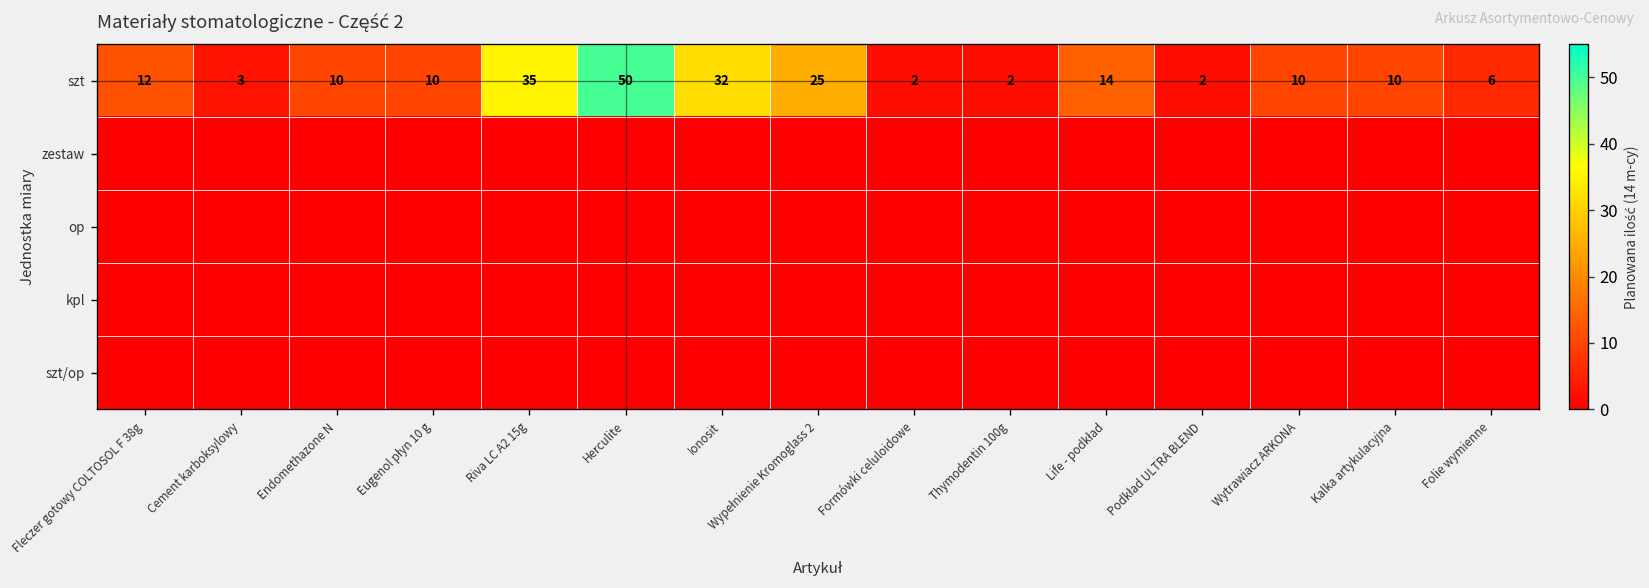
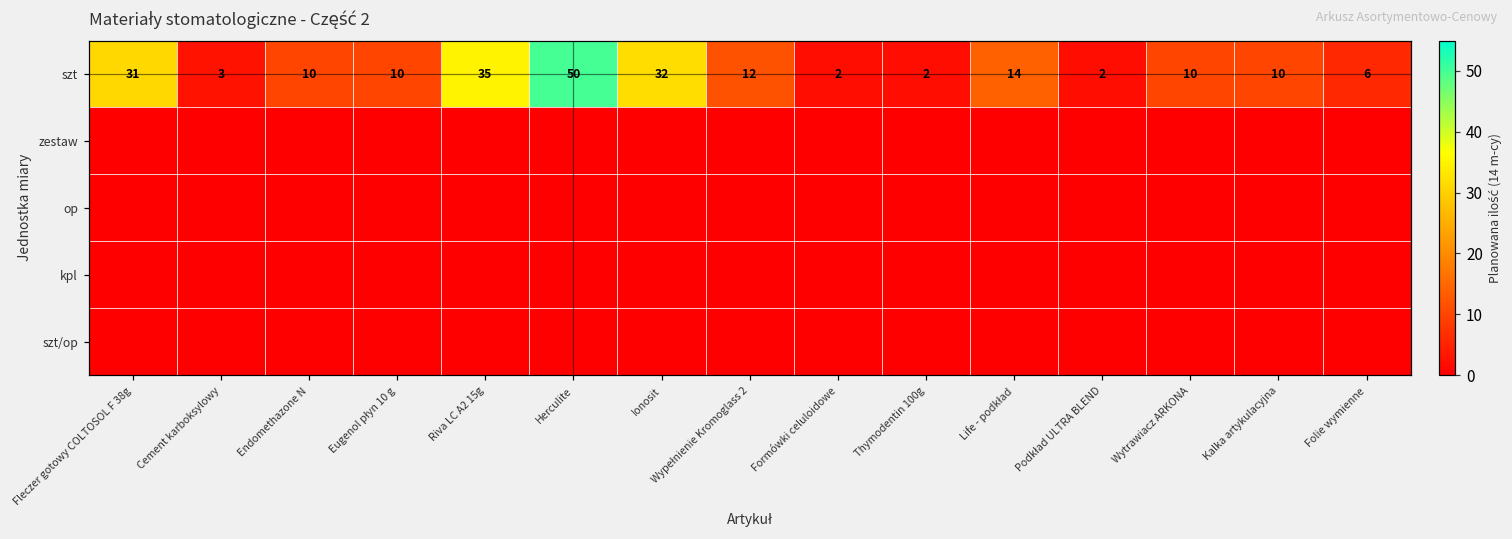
szt, Fleczer gotowy COLTOSOL F 38g: 12 -> 31
szt, Wypełnienie Kromoglass 2: 25 -> 12
